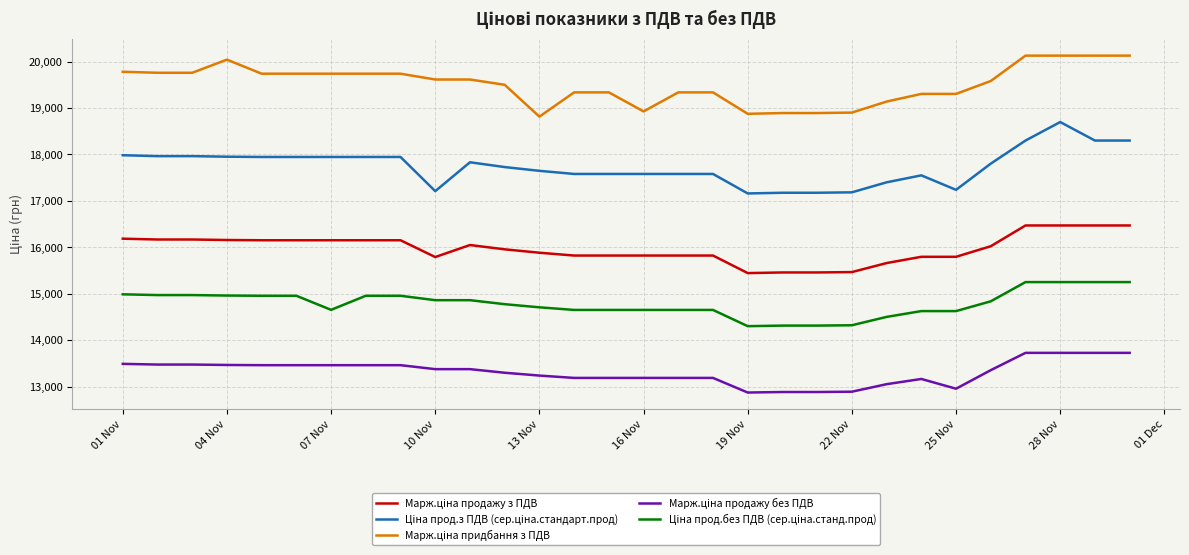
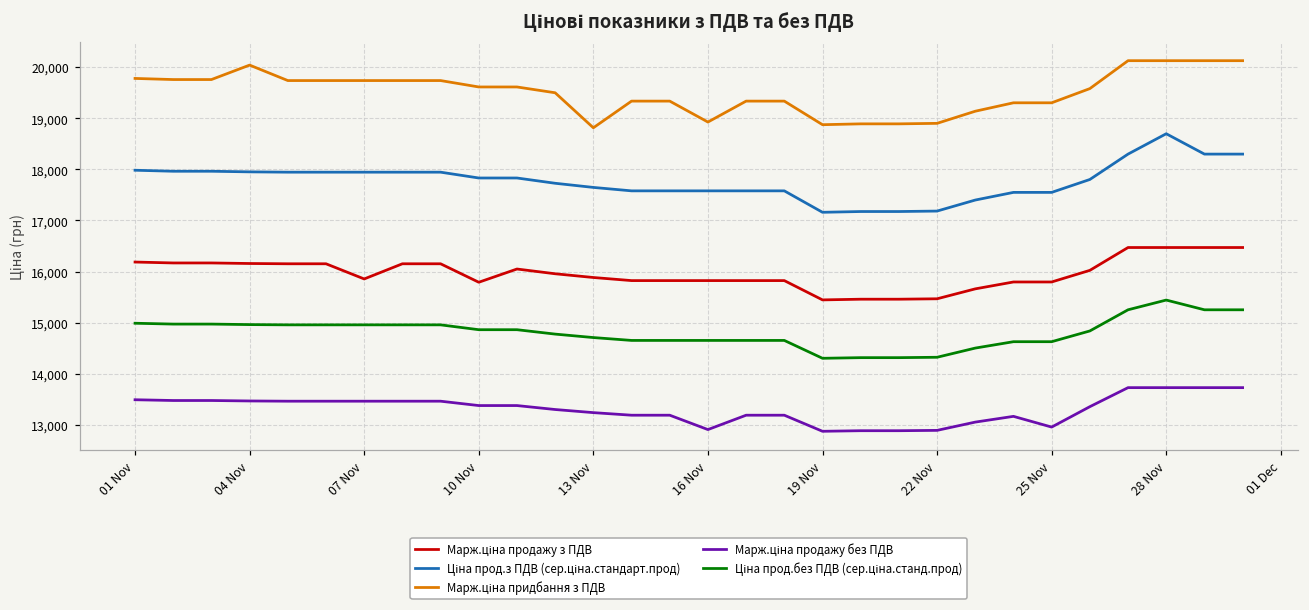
Марж.ціна продажу з ПДВ, 07 Nov: 16,200 -> 15,900
Ціна прод.без ПДВ (сер.ціна.станд.прод), 07 Nov: 14,700 -> 15,000
Ціна прод.з ПДВ (сер.ціна.стандарт.прод), 10 Nov: 17,200 -> 17,800
Марж.ціна продажу без ПДВ, 16 Nov: 13,200 -> 12,900
Ціна прод.з ПДВ (сер.ціна.стандарт.прод), 25 Nov: 17,200 -> 17,600
Ціна прод.без ПДВ (сер.ціна.станд.прод), 28 Nov: 15,300 -> 15,400
